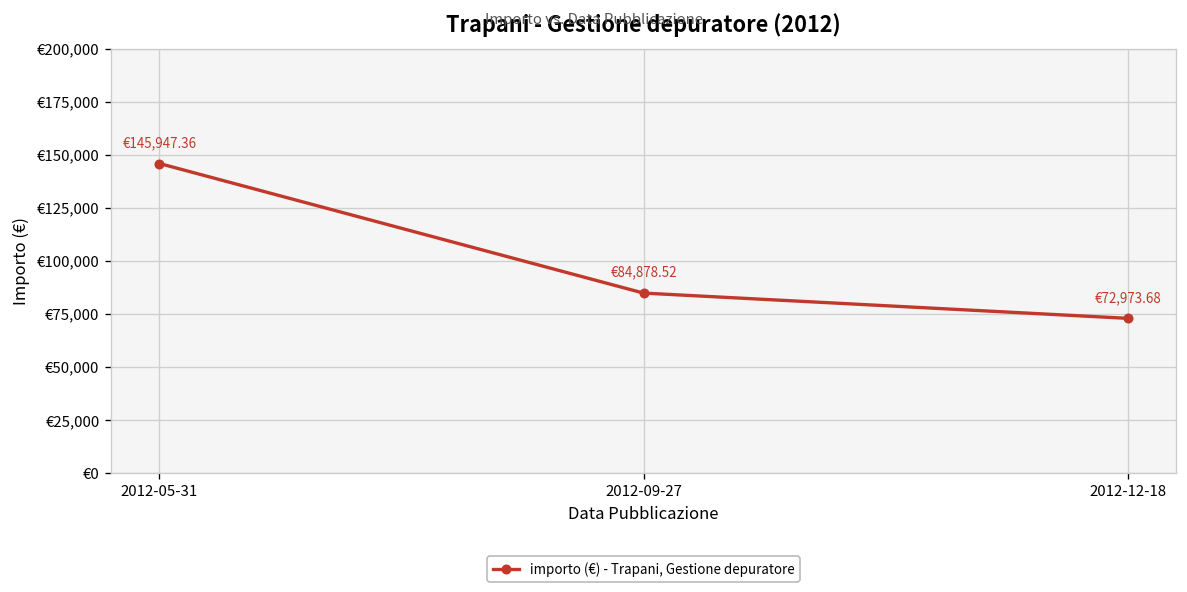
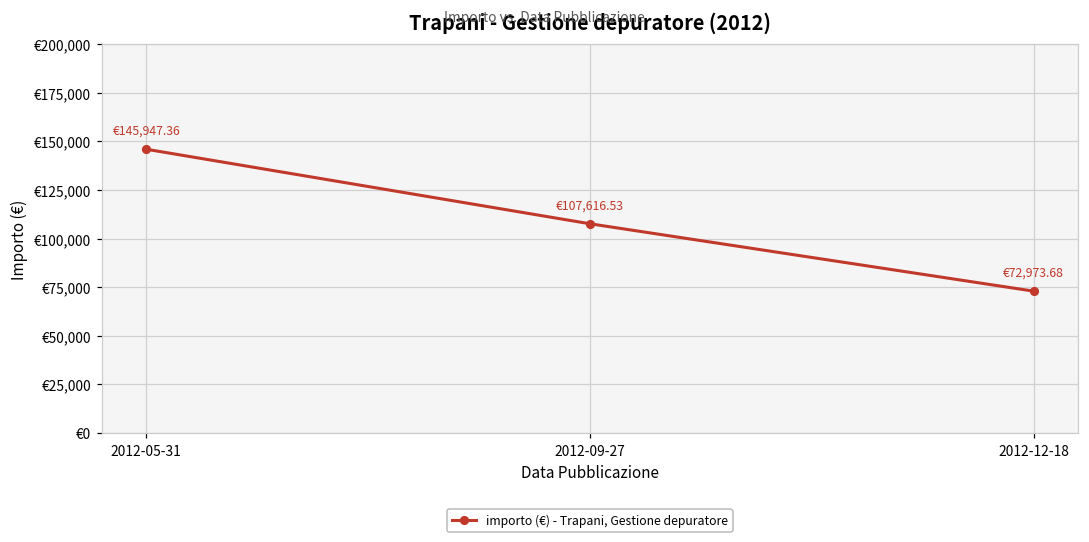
2012-09-27: €84,878.52 -> €107,616.53
